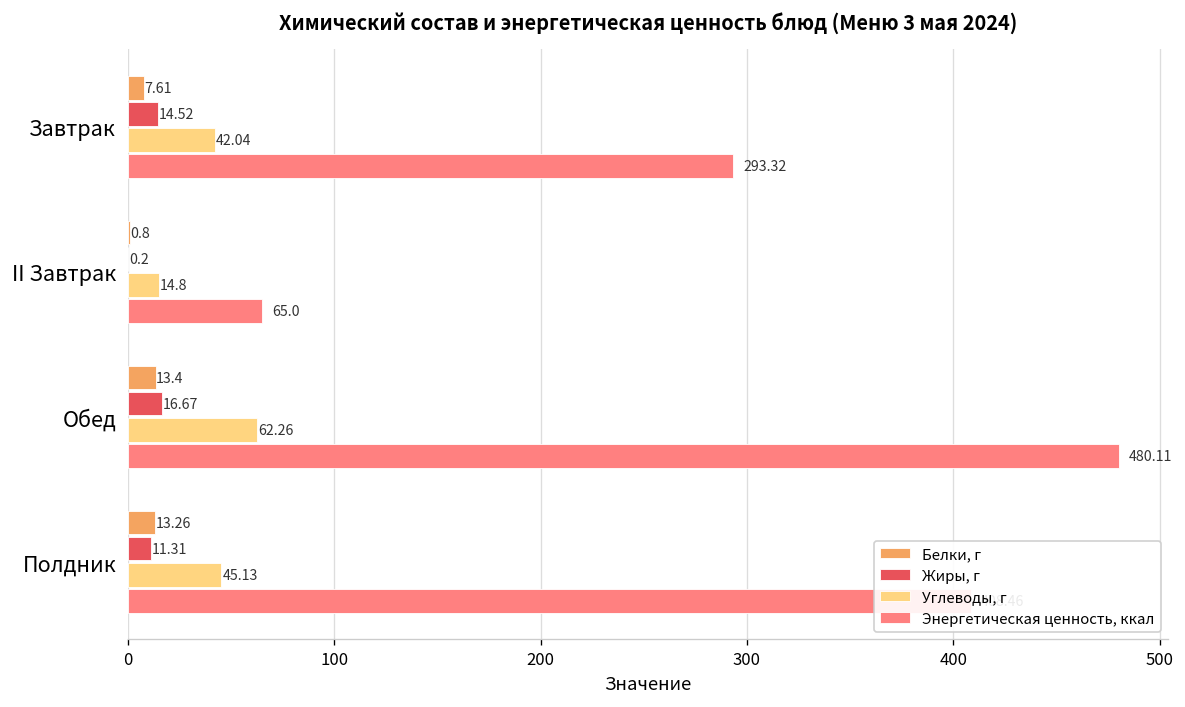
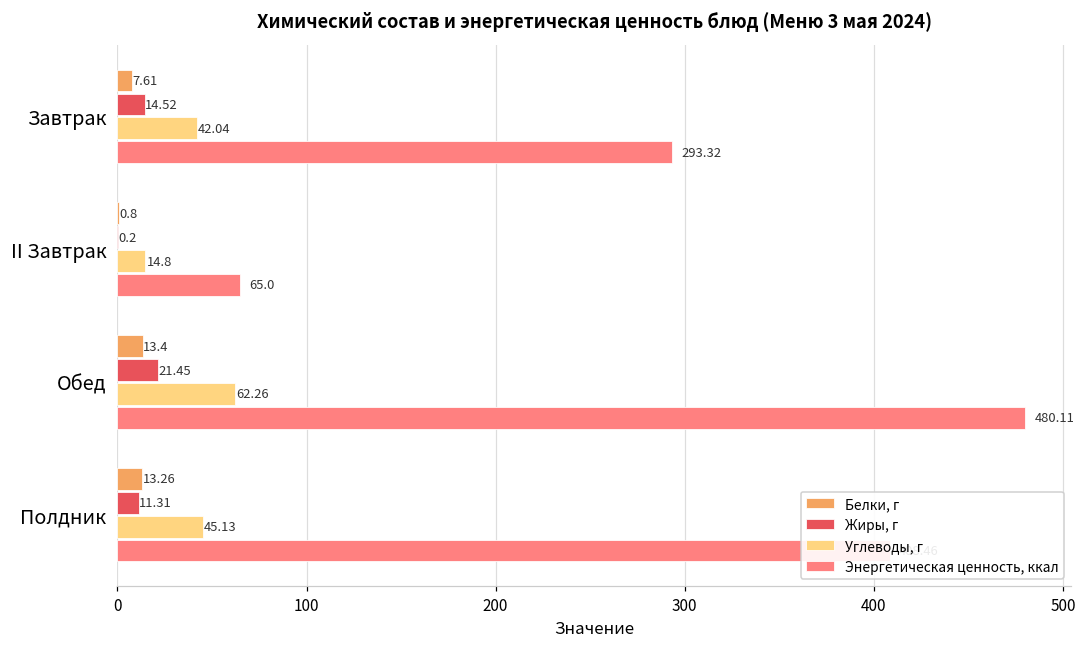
Жиры, г, Обед: 16.67 -> 21.45
